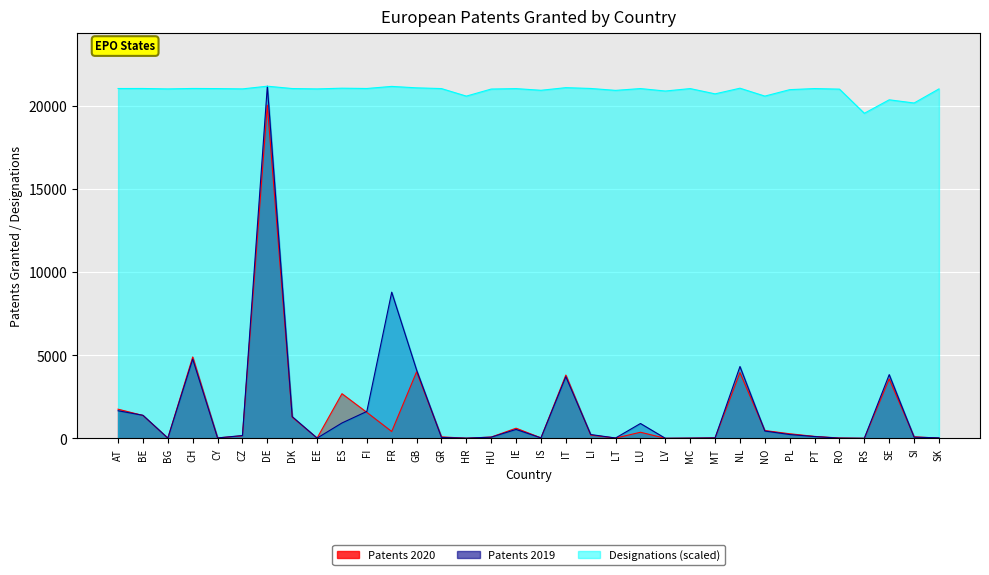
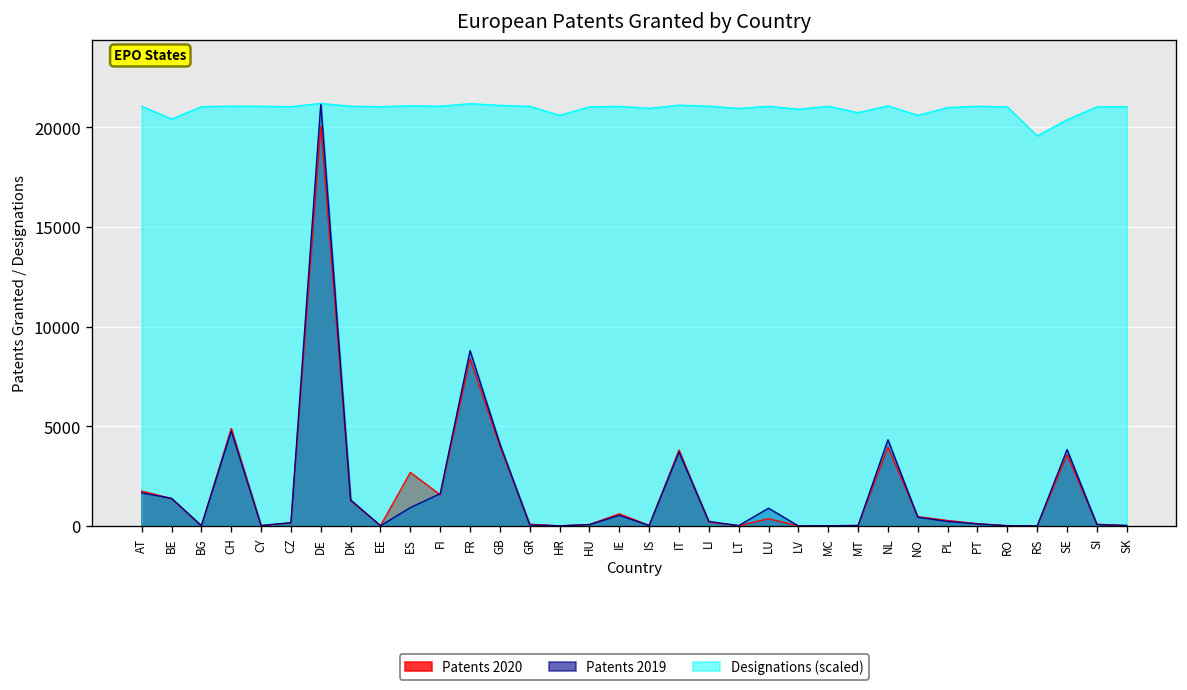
Designations (scaled), BE: 21100 -> 20400
Patents 2020, FR: 400 -> 8400
Designations (scaled), SI: 20200 -> 21000
